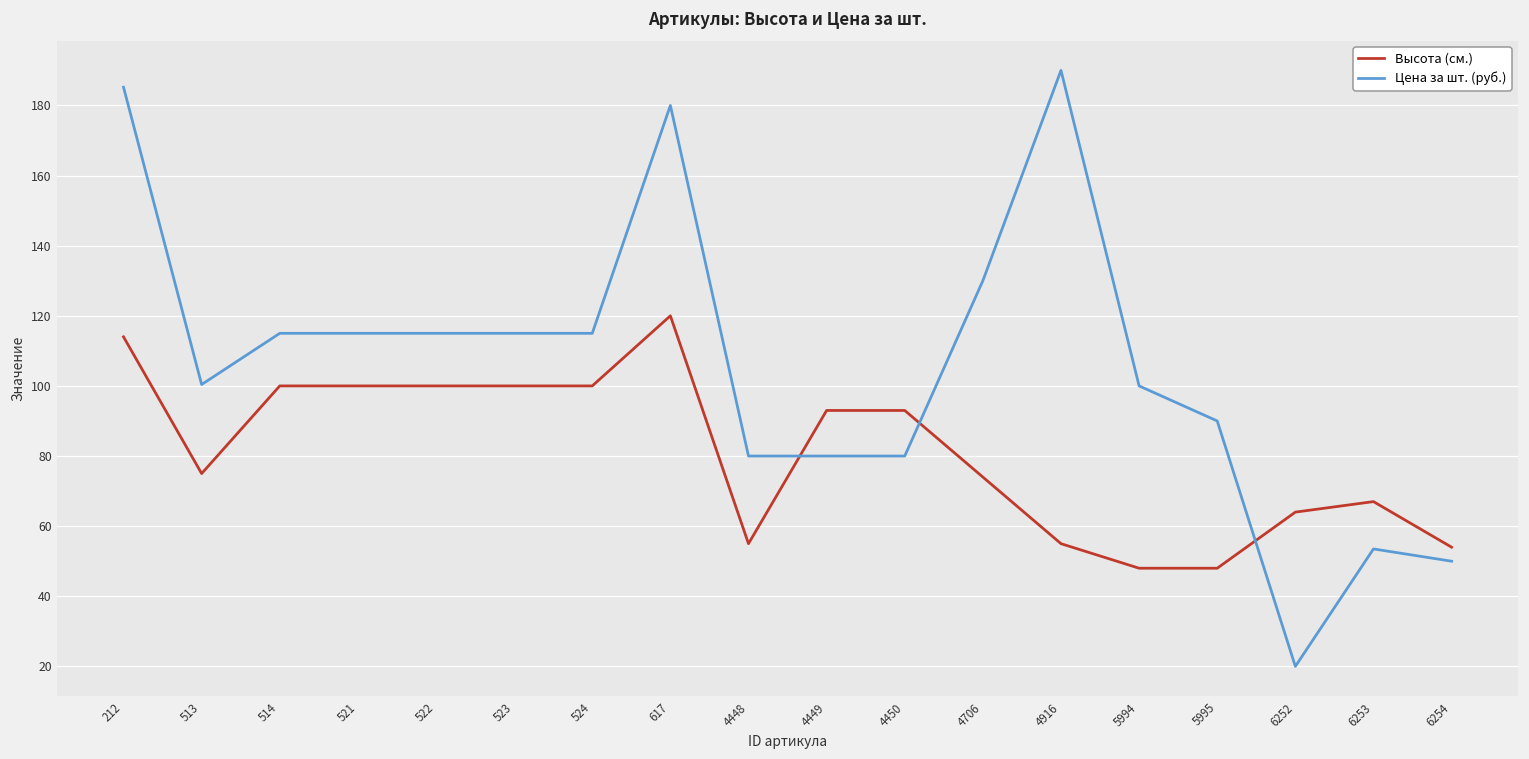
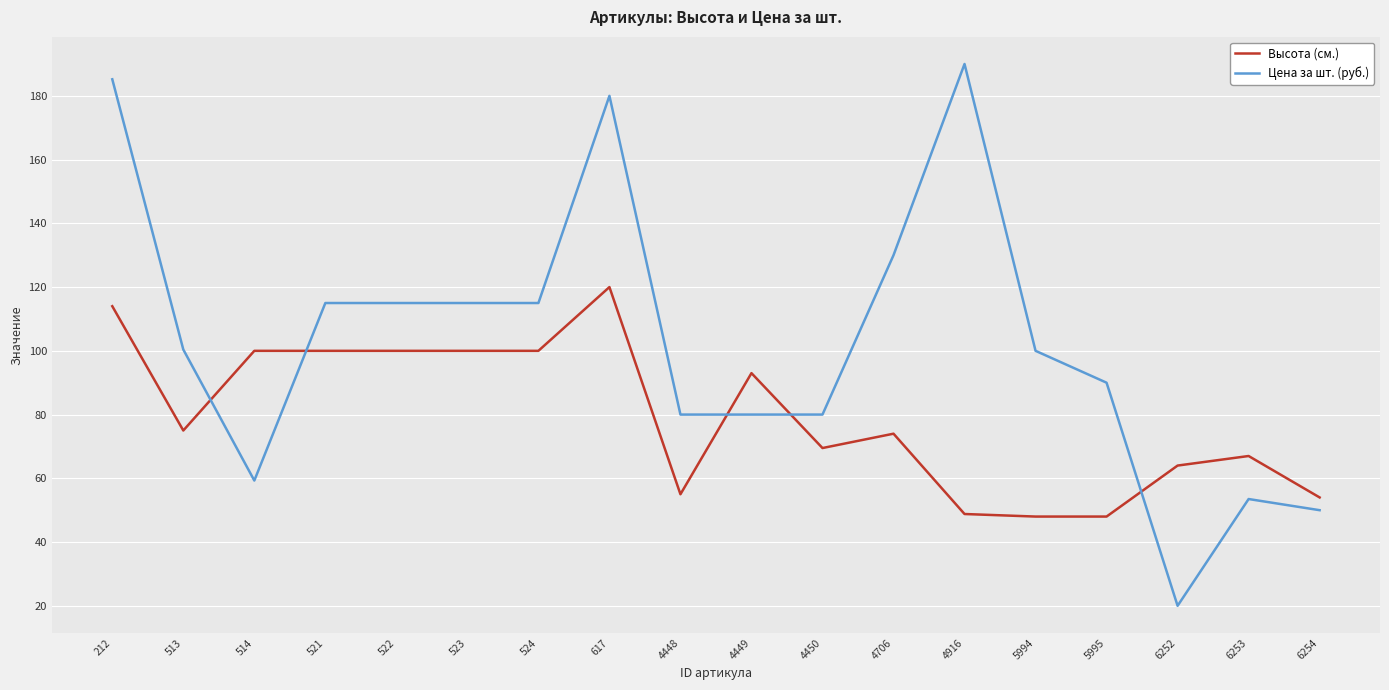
Цена за шт. (руб.), 514: 115 -> 59
Высота (см.), 4450: 93 -> 70
Высота (см.), 4916: 55 -> 49
